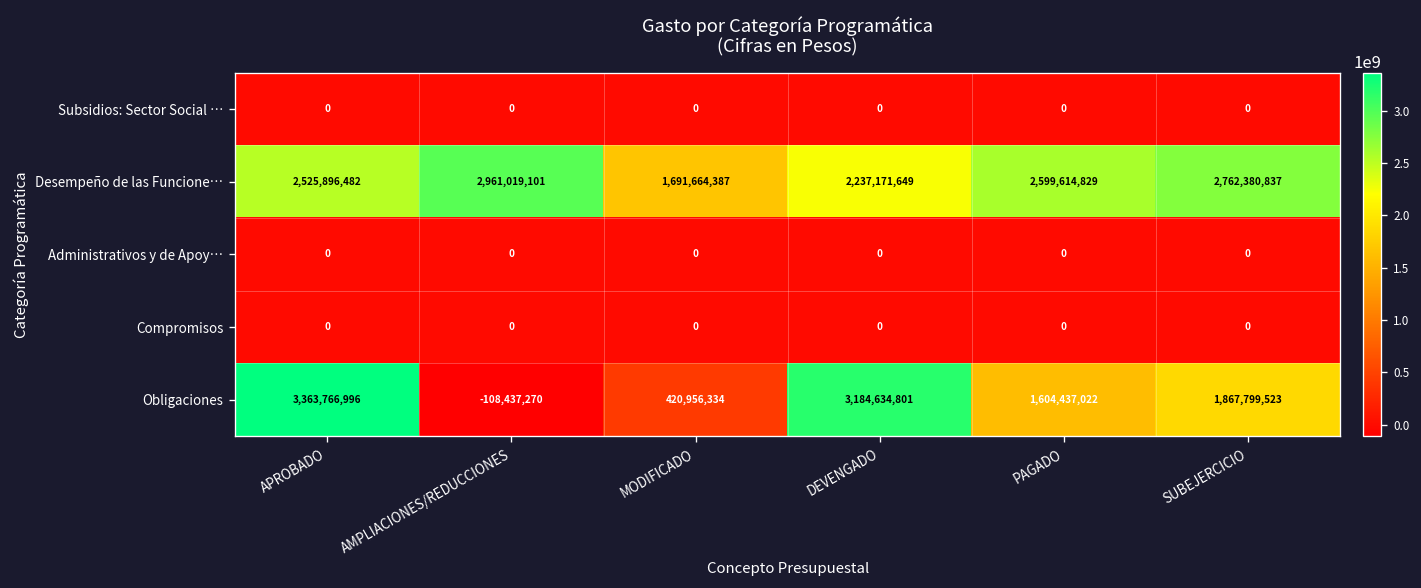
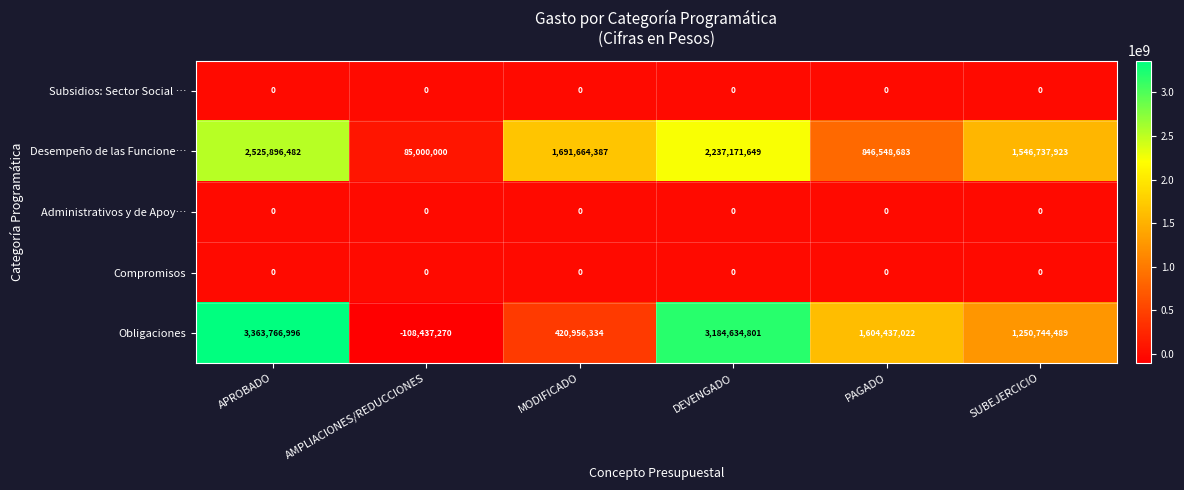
Desempeño de las Funcione…, AMPLIACIONES/REDUCCIONES: 2,961,019,101 -> 85,000,000
Desempeño de las Funcione…, PAGADO: 2,599,614,829 -> 846,548,683
Desempeño de las Funcione…, SUBEJERCICIO: 2,762,380,837 -> 1,546,737,923
Obligaciones, SUBEJERCICIO: 1,867,799,523 -> 1,250,744,489
